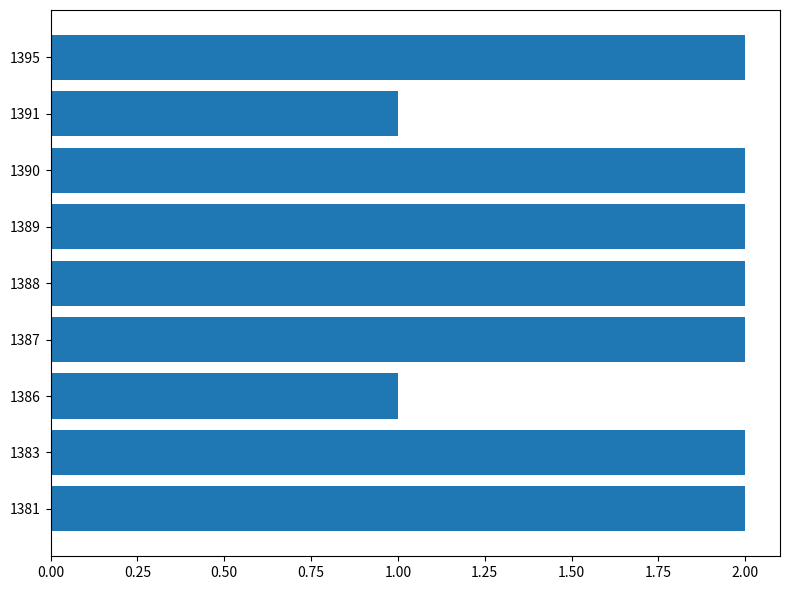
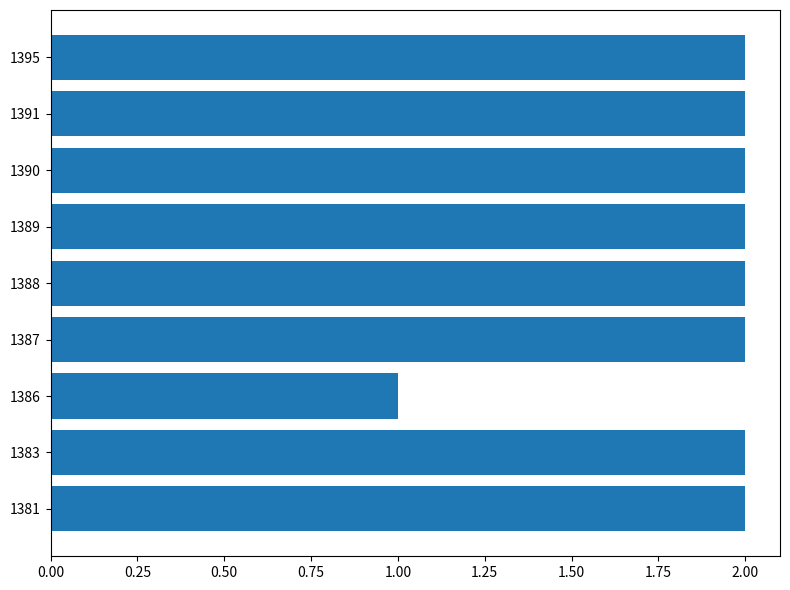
1391: 1 -> 2
